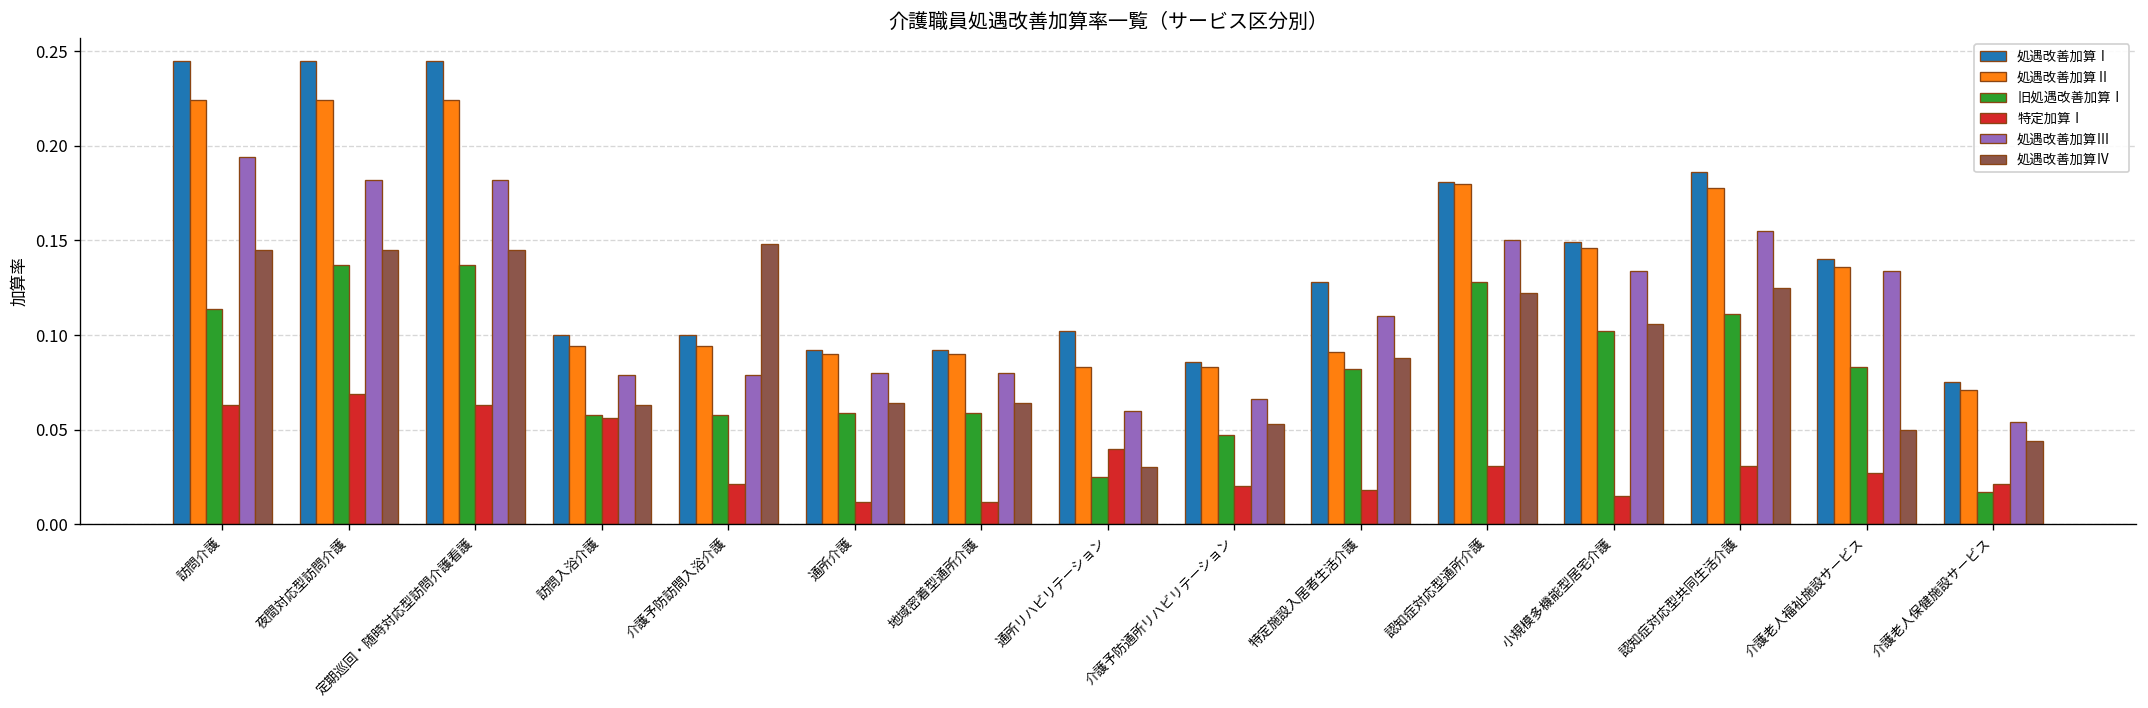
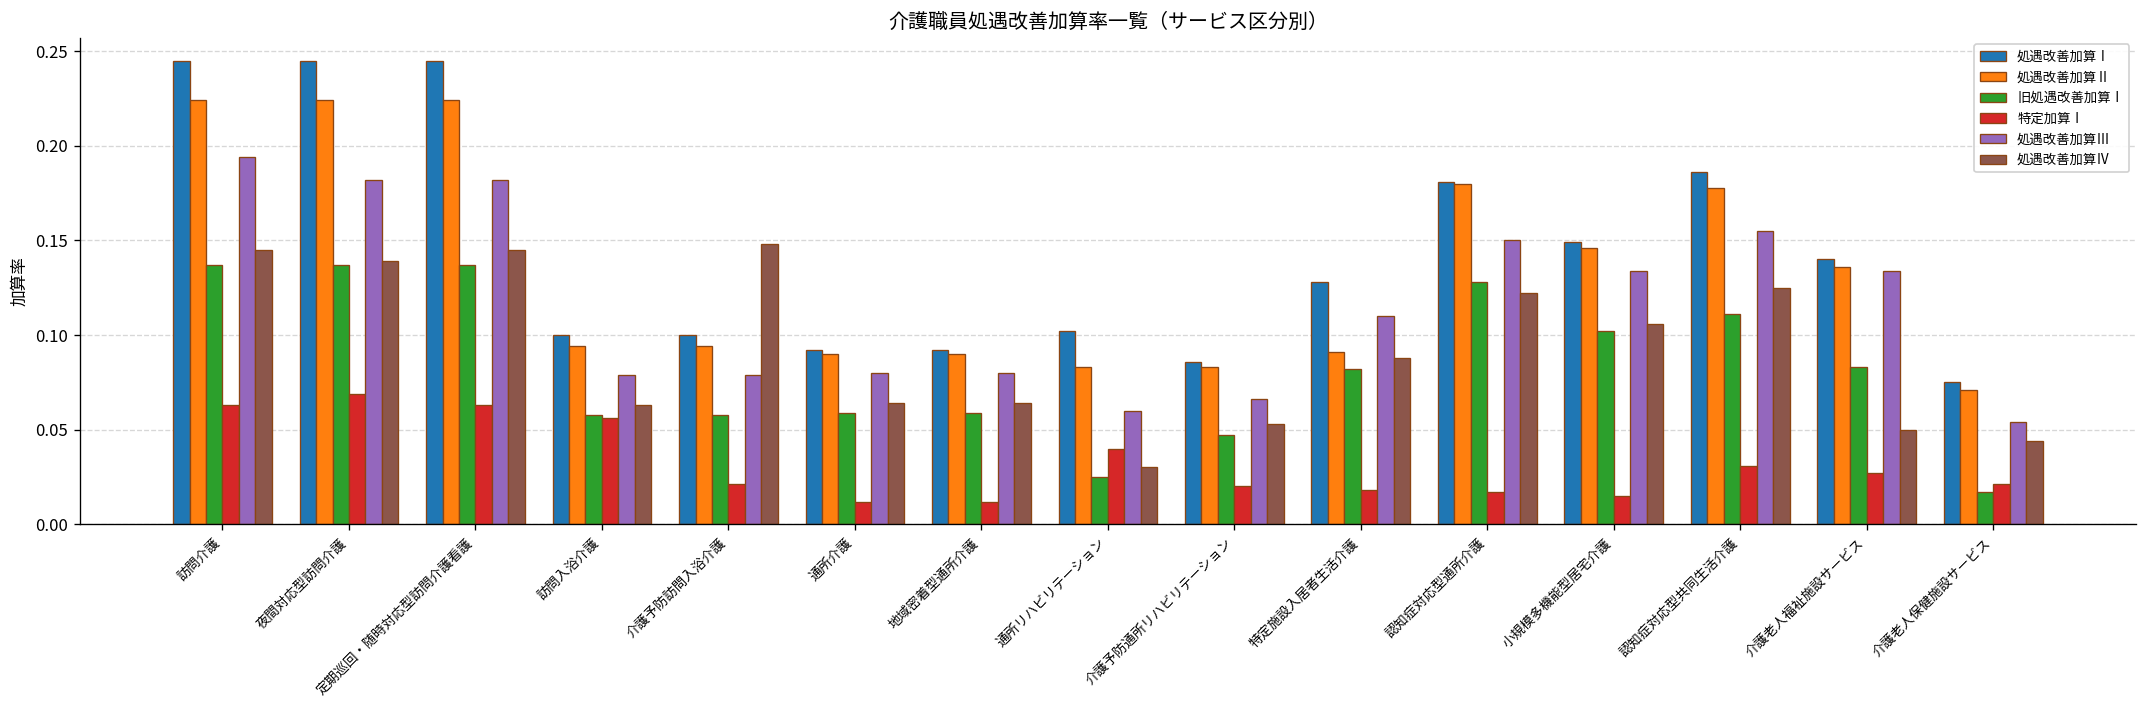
旧処遇改善加算Ⅰ, 訪問介護: 0.114 -> 0.137
処遇改善加算Ⅳ, 夜間対応型訪問介護: 0.145 -> 0.139
特定加算Ⅰ, 認知症対応型通所介護: 0.031 -> 0.017
